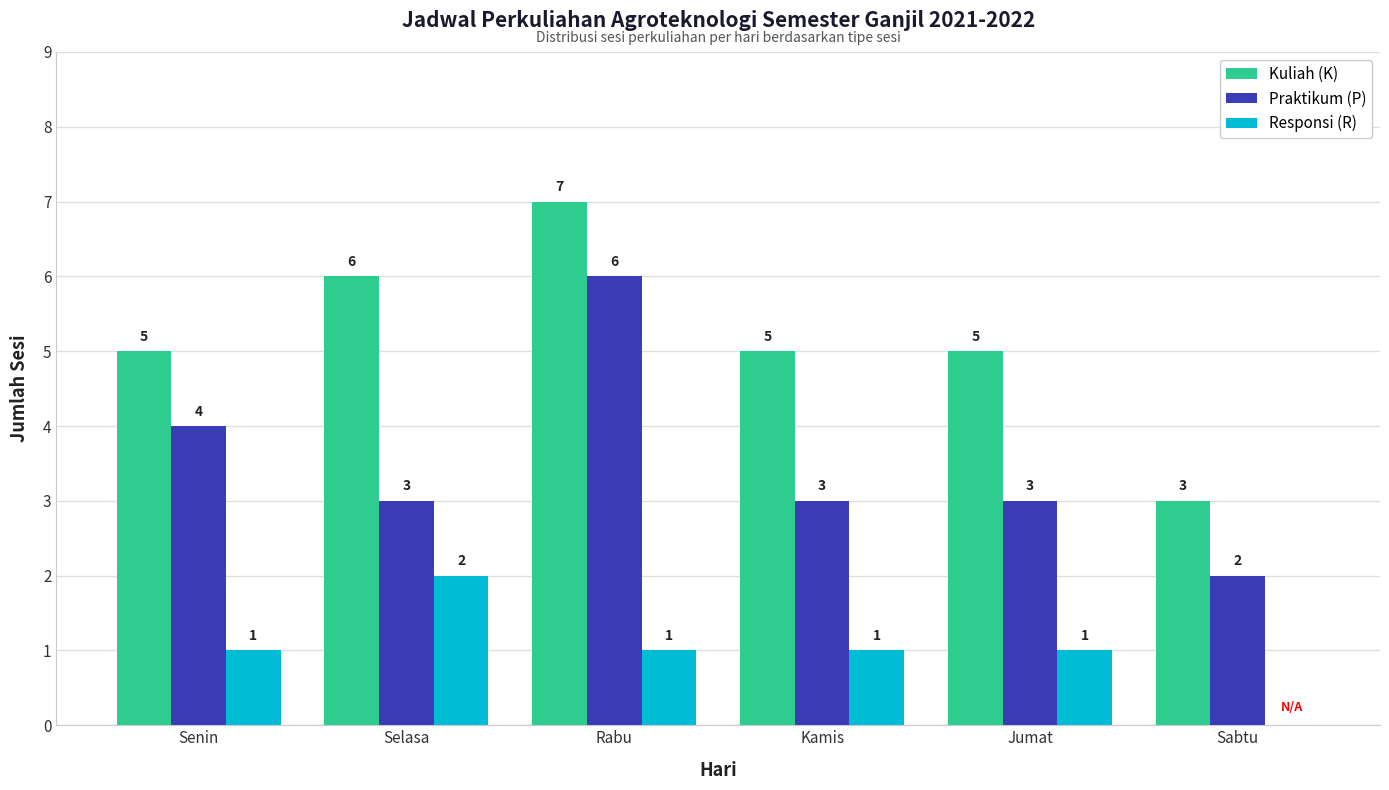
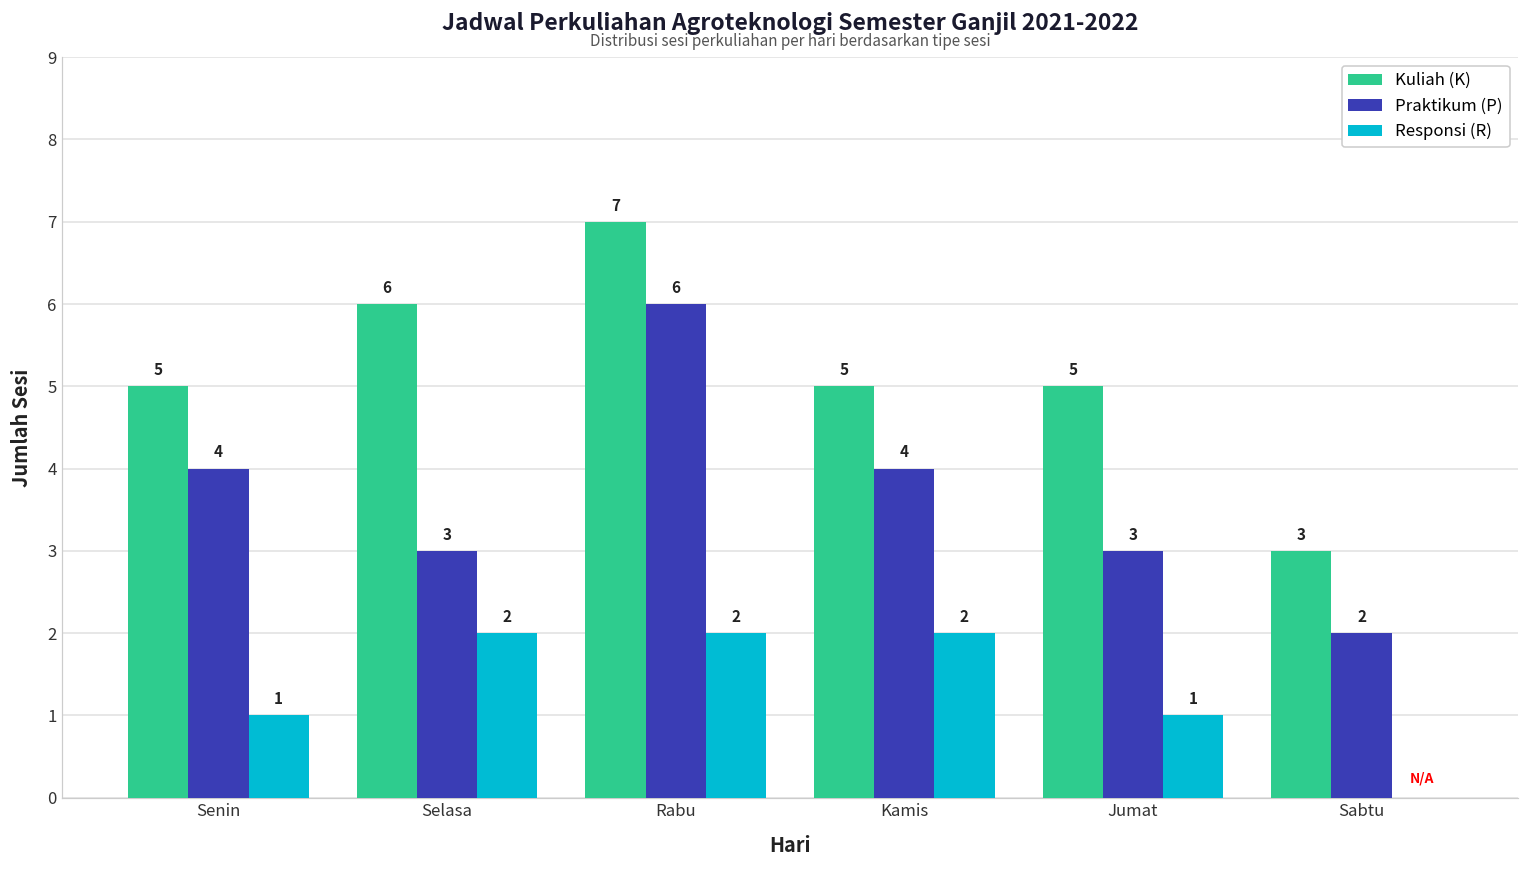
Responsi (R), Rabu: 1 -> 2
Praktikum (P), Kamis: 3 -> 4
Responsi (R), Kamis: 1 -> 2
